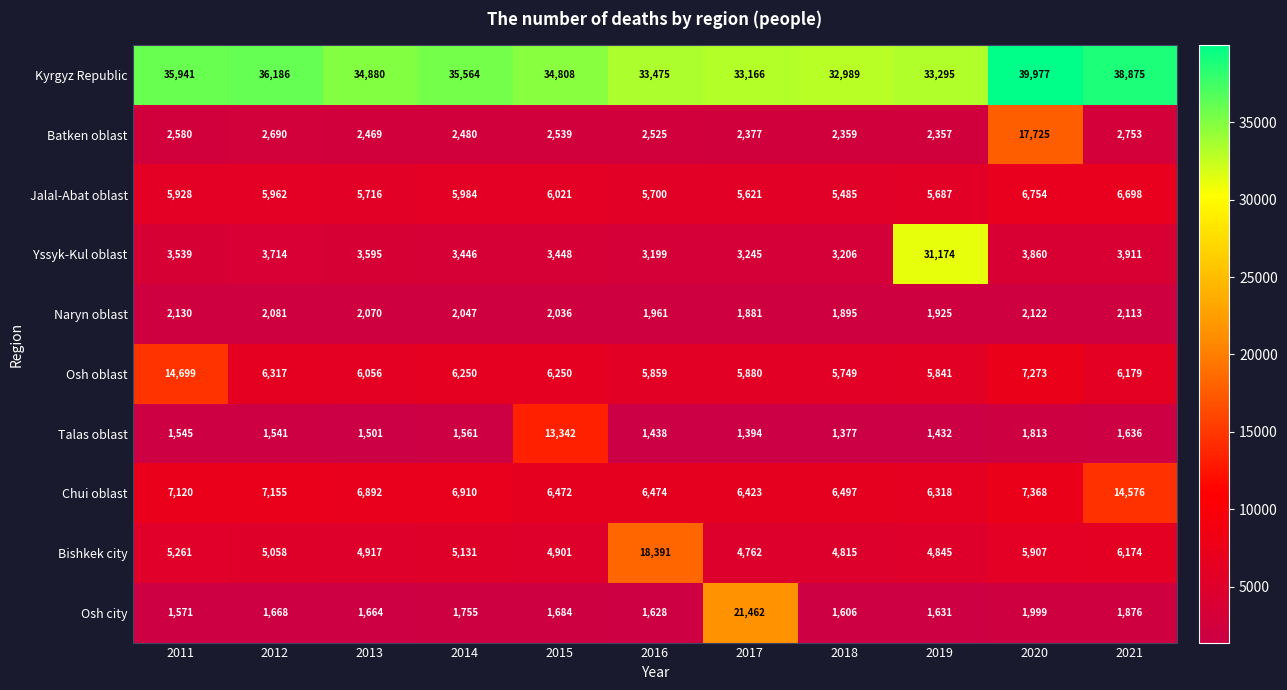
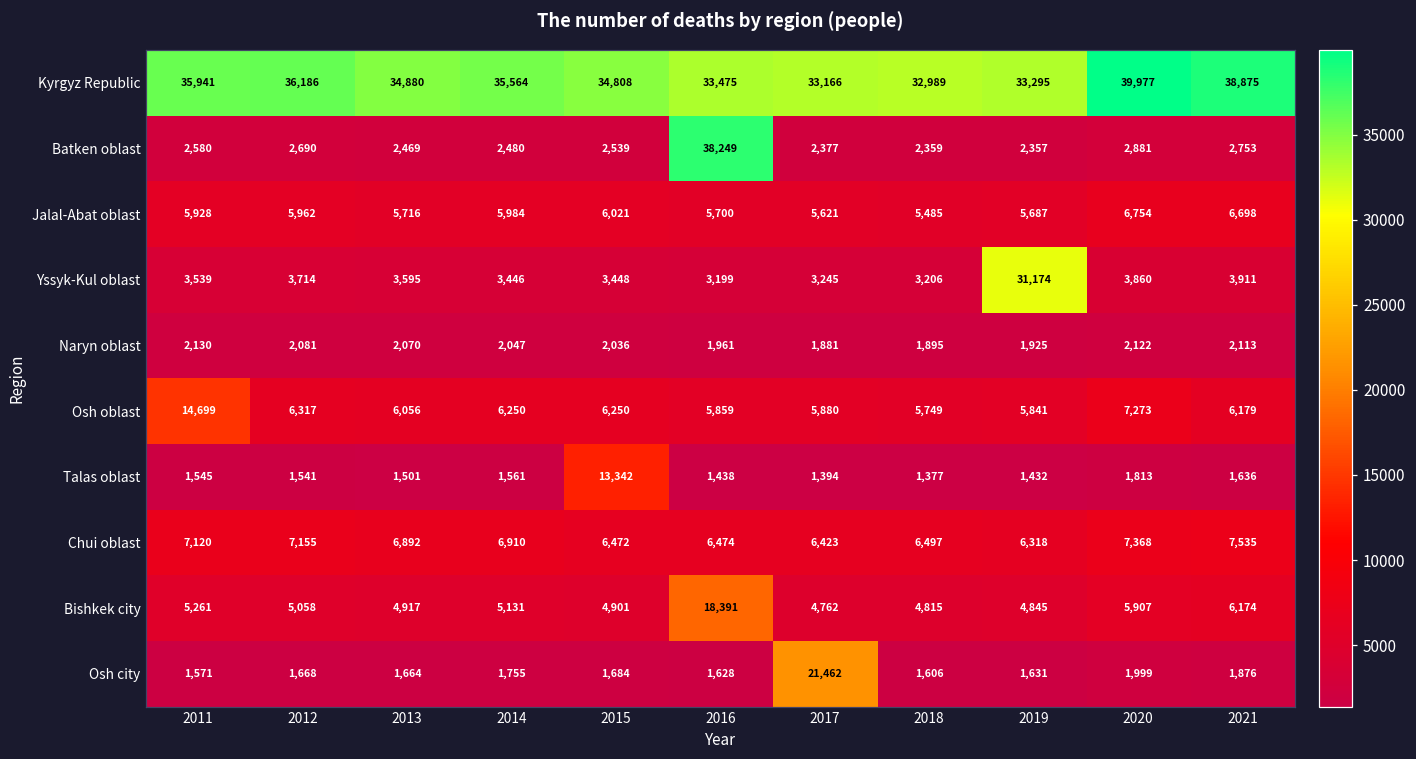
Batken oblast, 2016: 2,525 -> 38,249
Batken oblast, 2020: 17,725 -> 2,881
Chui oblast, 2021: 14,576 -> 7,535
